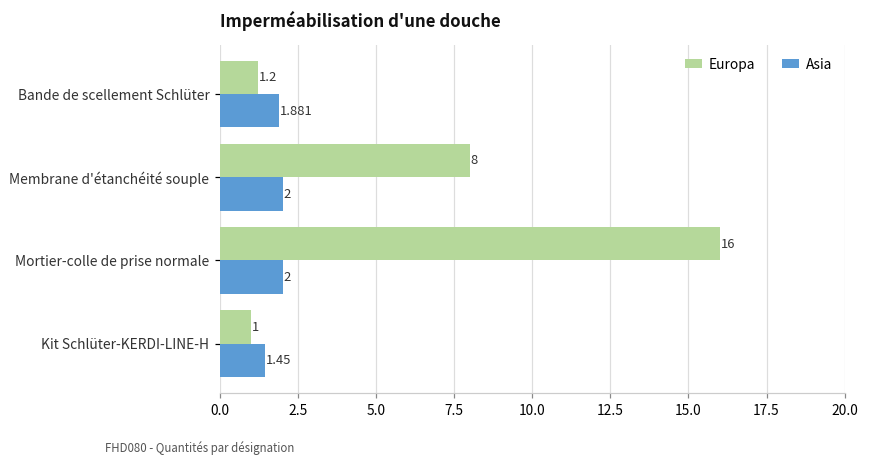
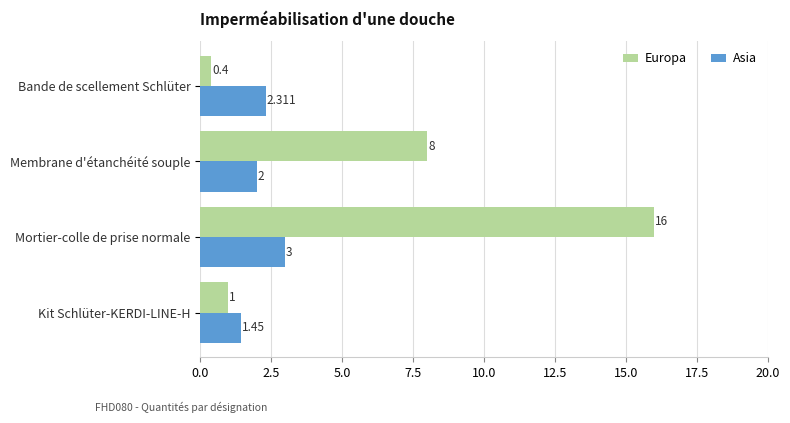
Europa, Bande de scellement Schlüter: 1.2 -> 0.4
Asia, Bande de scellement Schlüter: 1.881 -> 2.311
Asia, Mortier-colle de prise normale: 2 -> 3
